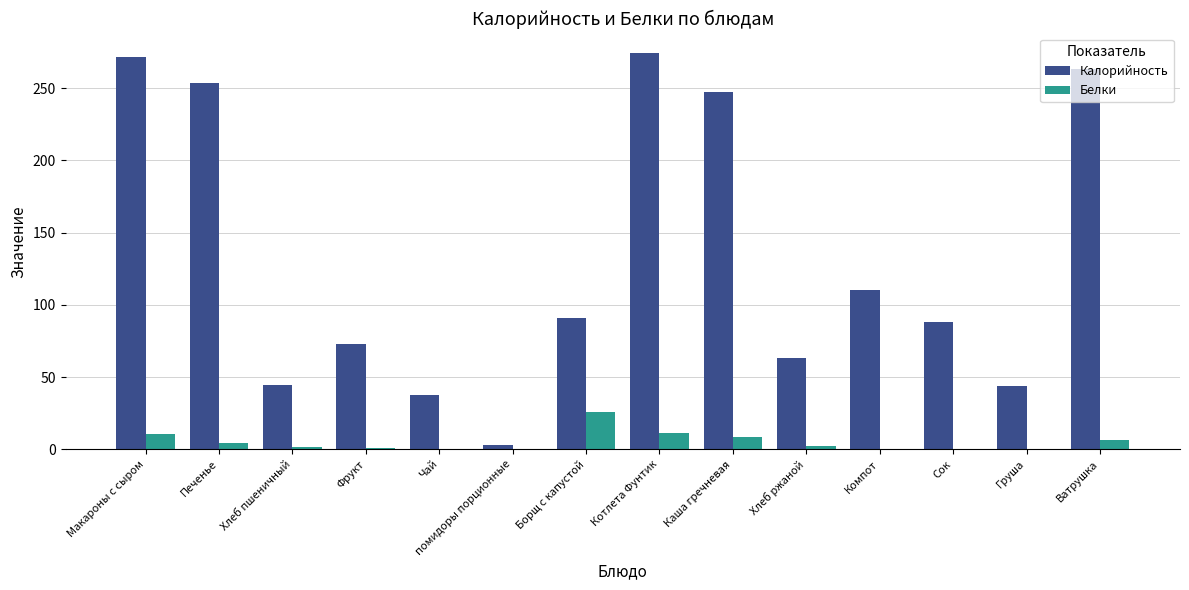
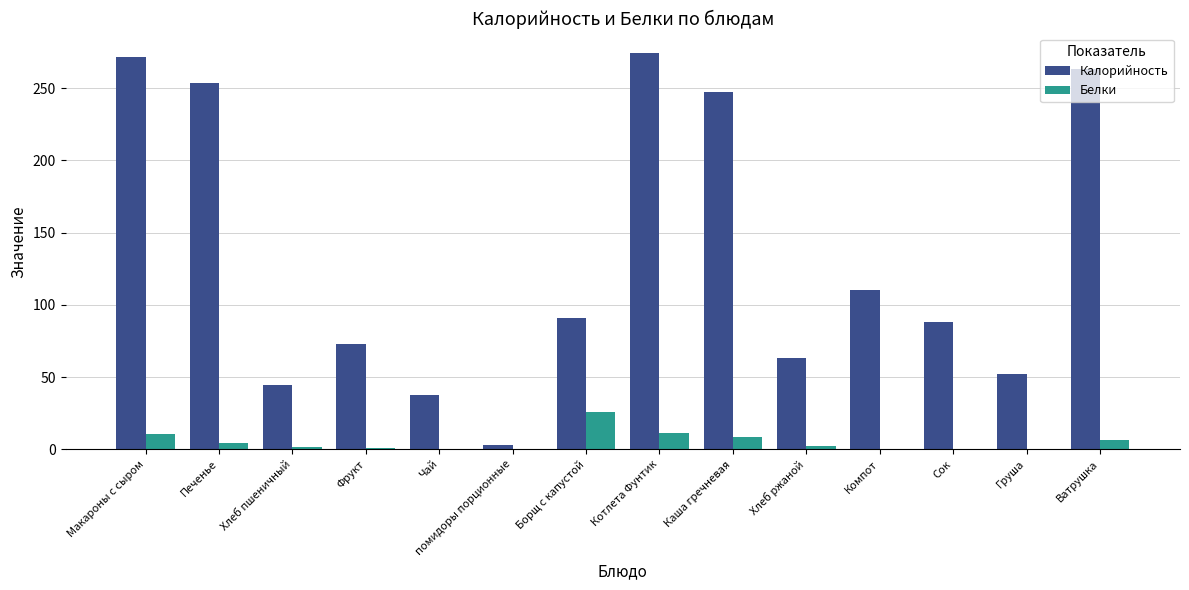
Калорийность, Груша: 44 -> 52
